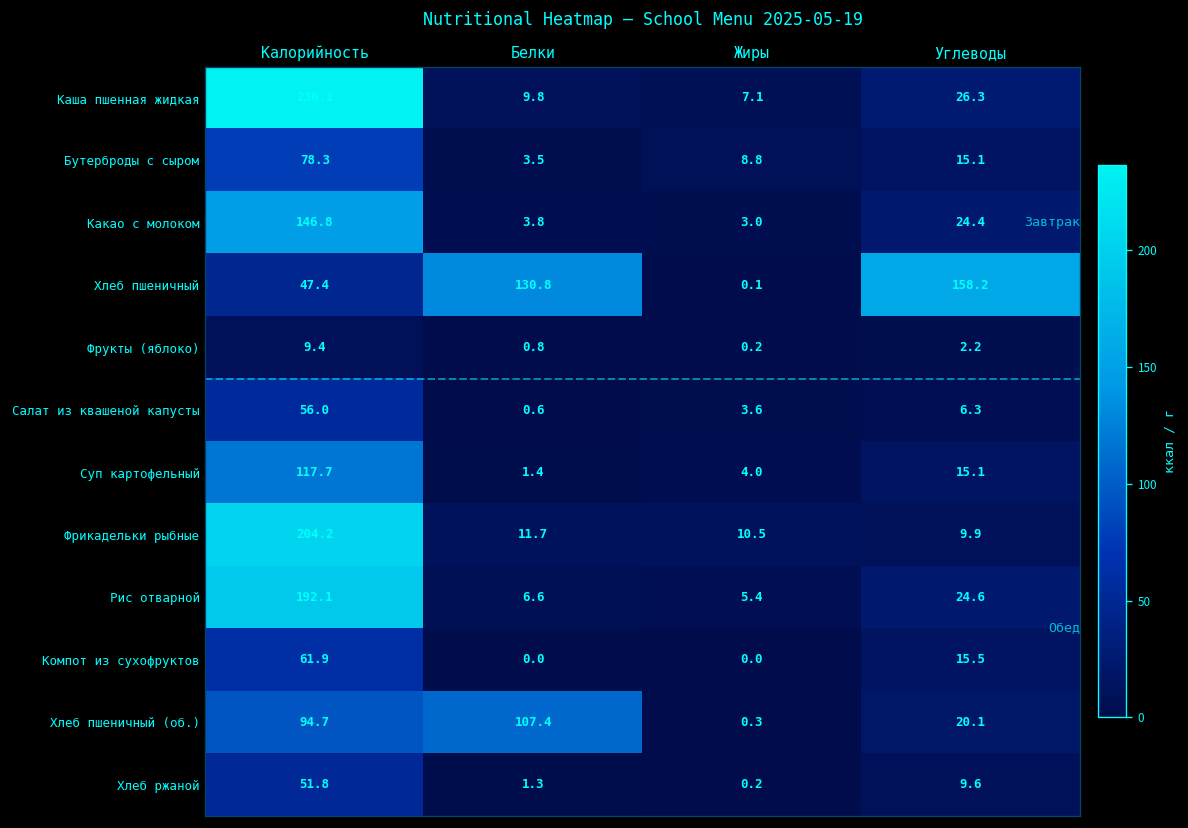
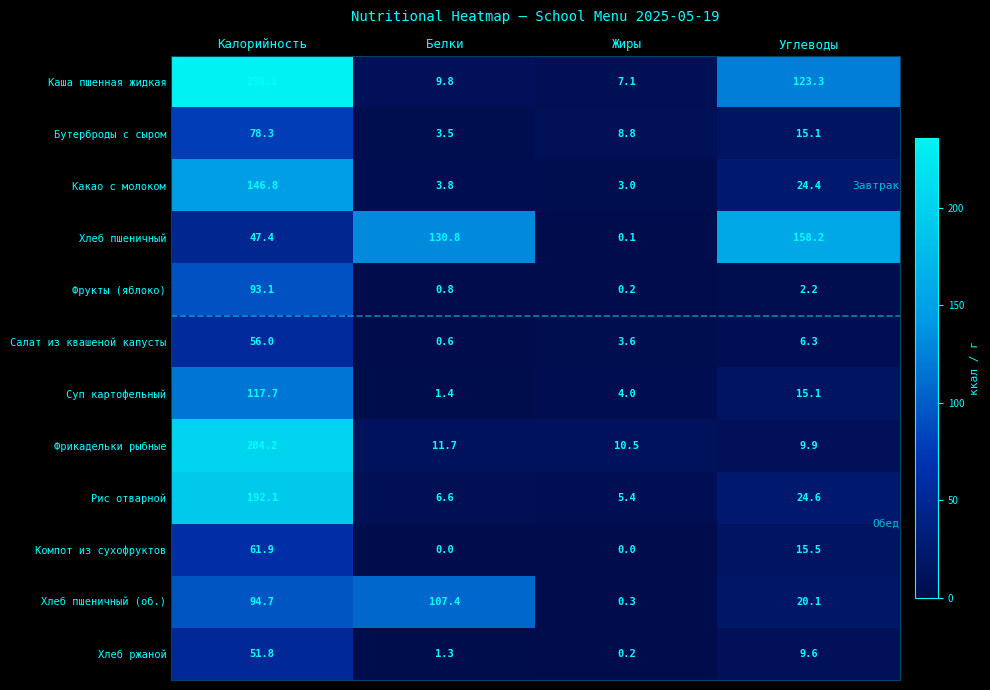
Каша пшенная жидкая, Углеводы: 26.3 -> 123.3
Фрукты (яблоко), Калорийность: 9.4 -> 93.1
